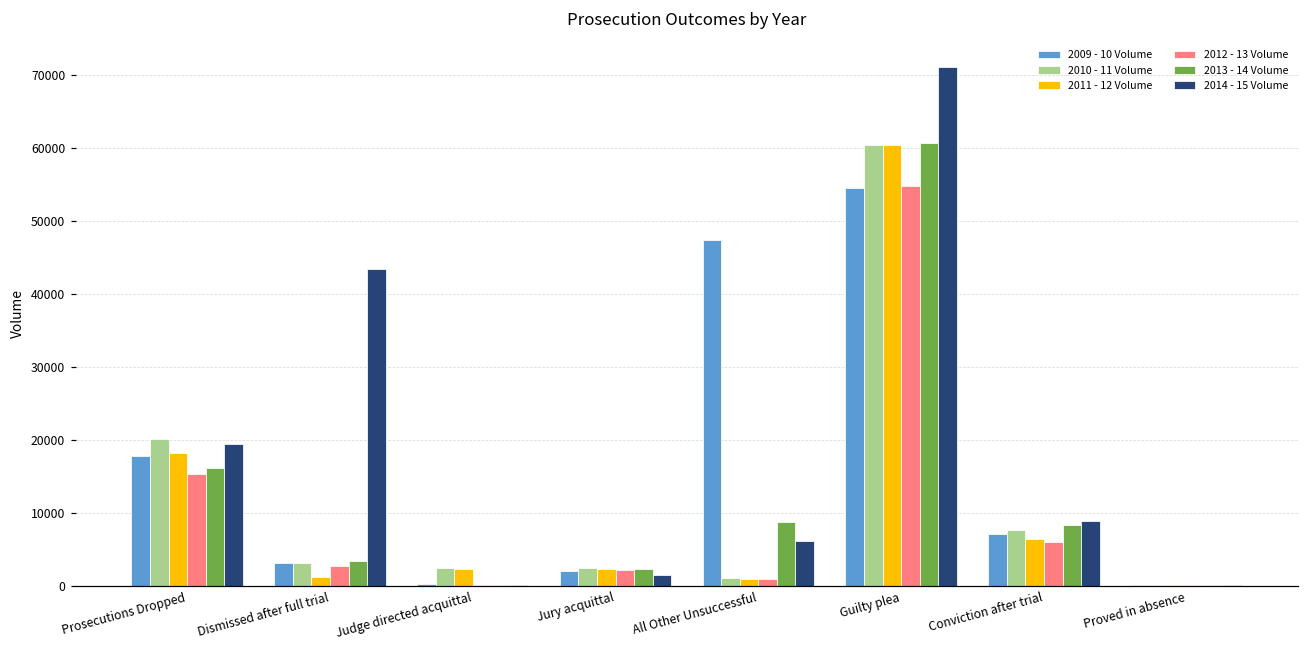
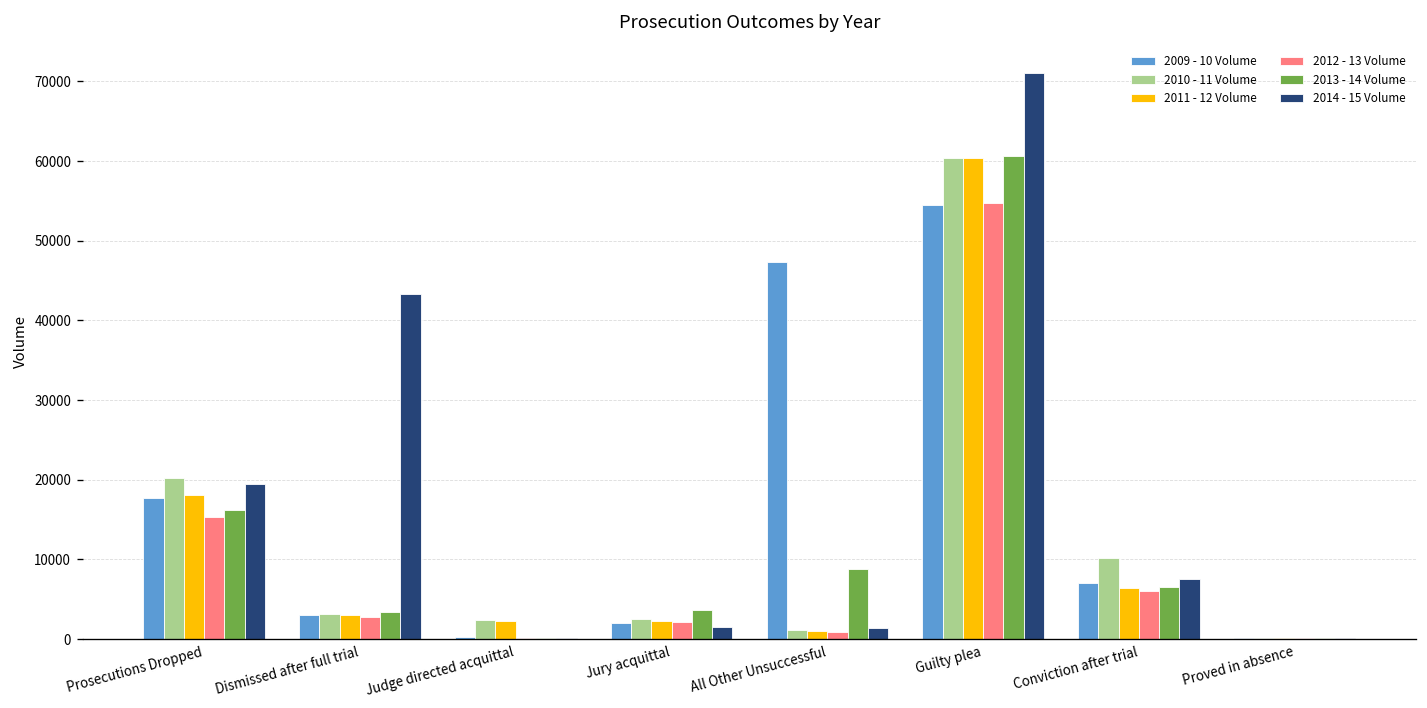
2011 - 12 Volume, Dismissed after full trial: 1000 -> 3000
2013 - 14 Volume, Jury acquittal: 2000 -> 4000
2014 - 15 Volume, All Other Unsuccessful: 6000 -> 1000
2010 - 11 Volume, Conviction after trial: 8000 -> 10000
2013 - 14 Volume, Conviction after trial: 8000 -> 7000
2014 - 15 Volume, Conviction after trial: 9000 -> 8000
